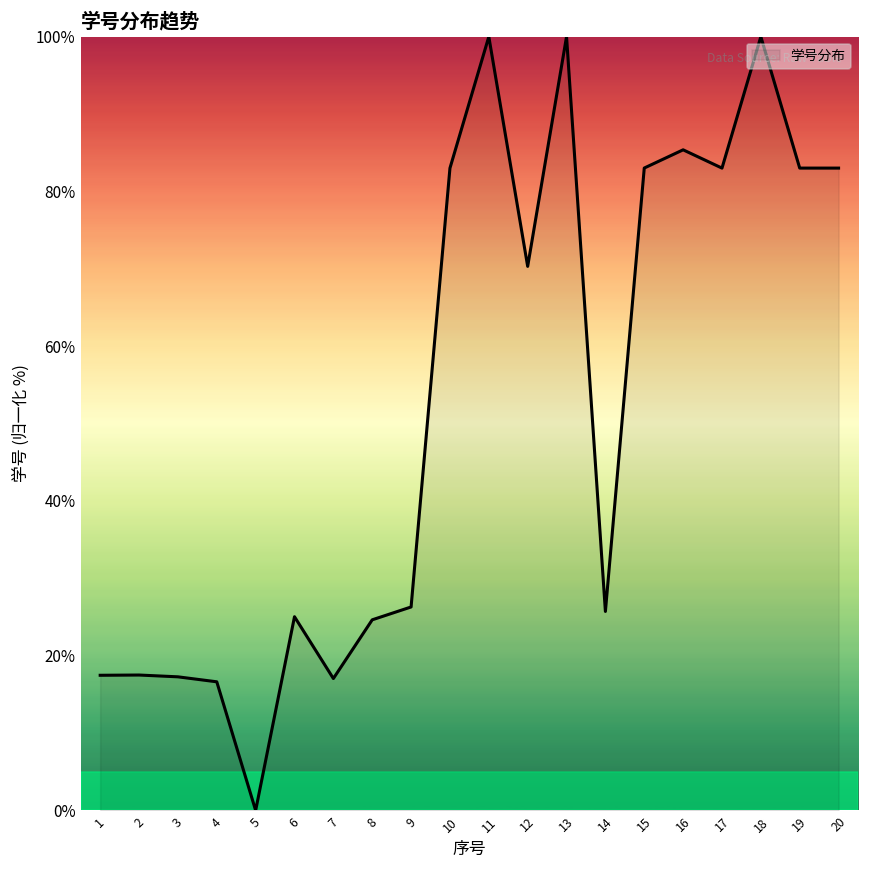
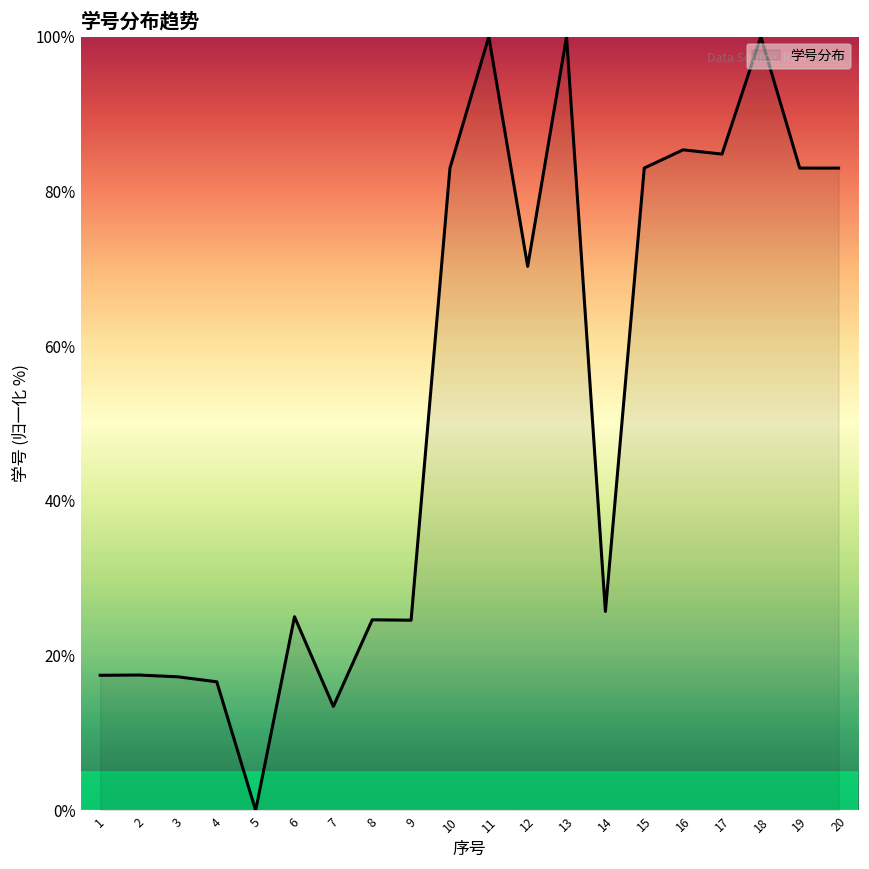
7: 17% -> 13%
9: 26% -> 25%
17: 83% -> 85%
